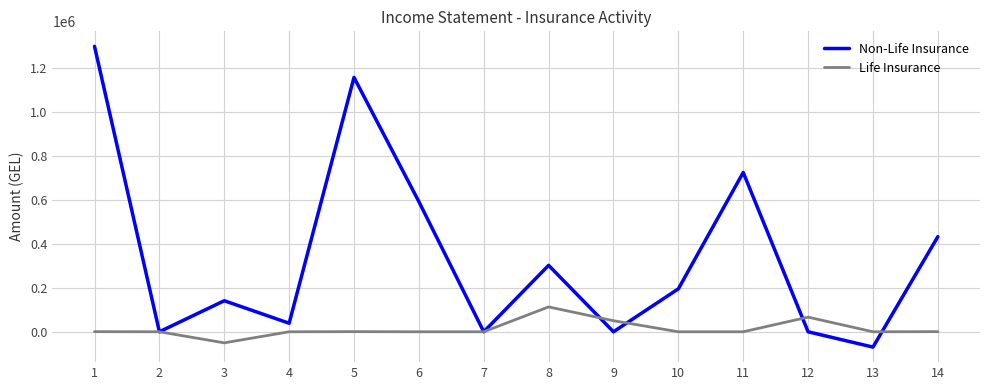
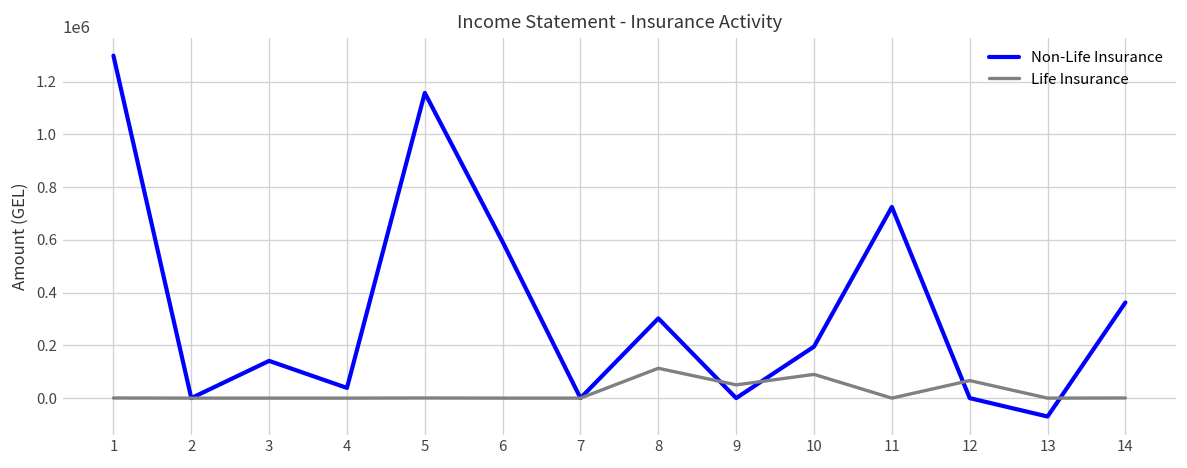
Life Insurance, 3: -50000 -> 0
Life Insurance, 10: 0 -> 90000
Non-Life Insurance, 14: 430000 -> 360000
